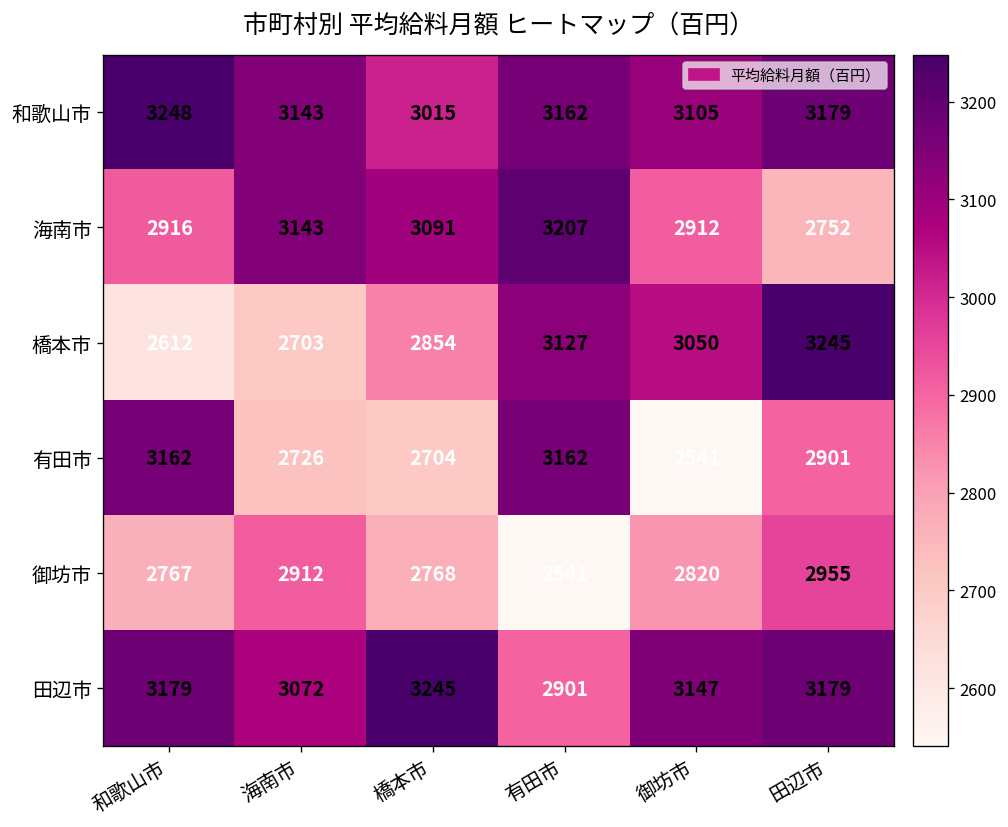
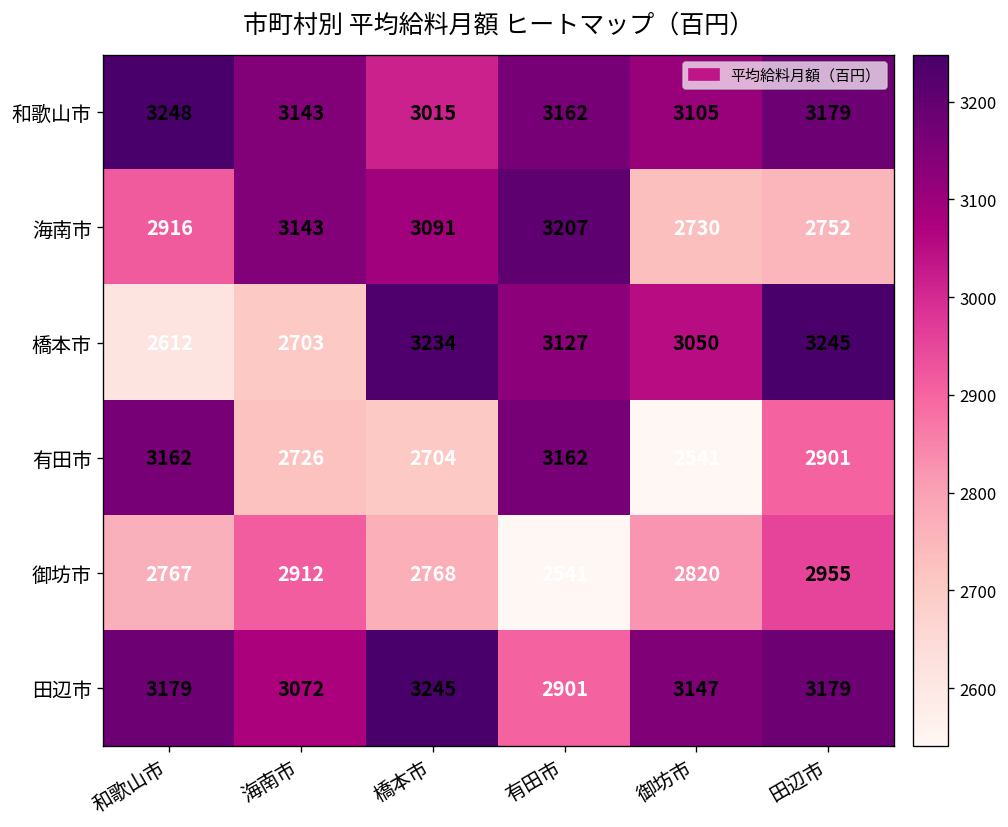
海南市, 御坊市: 2912 -> 2730
橋本市, 橋本市: 2854 -> 3234
